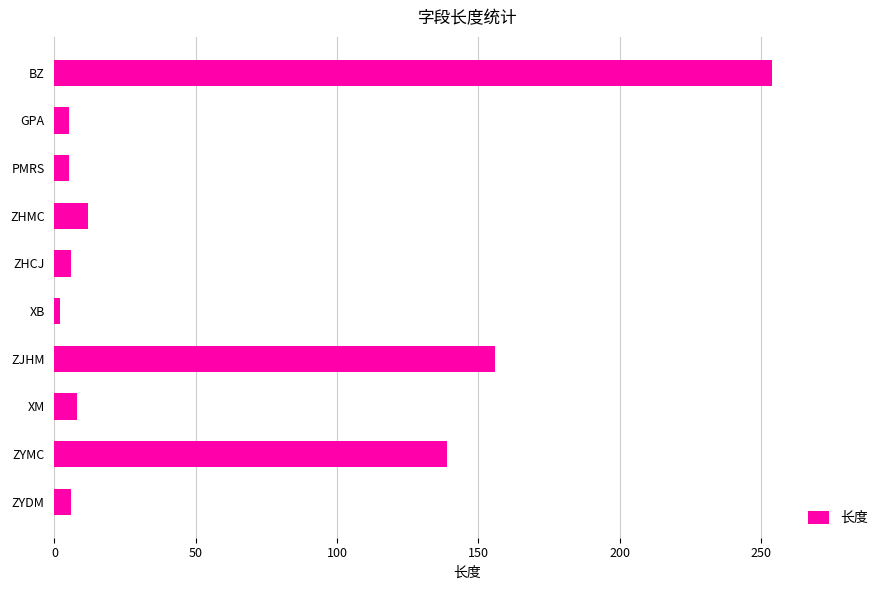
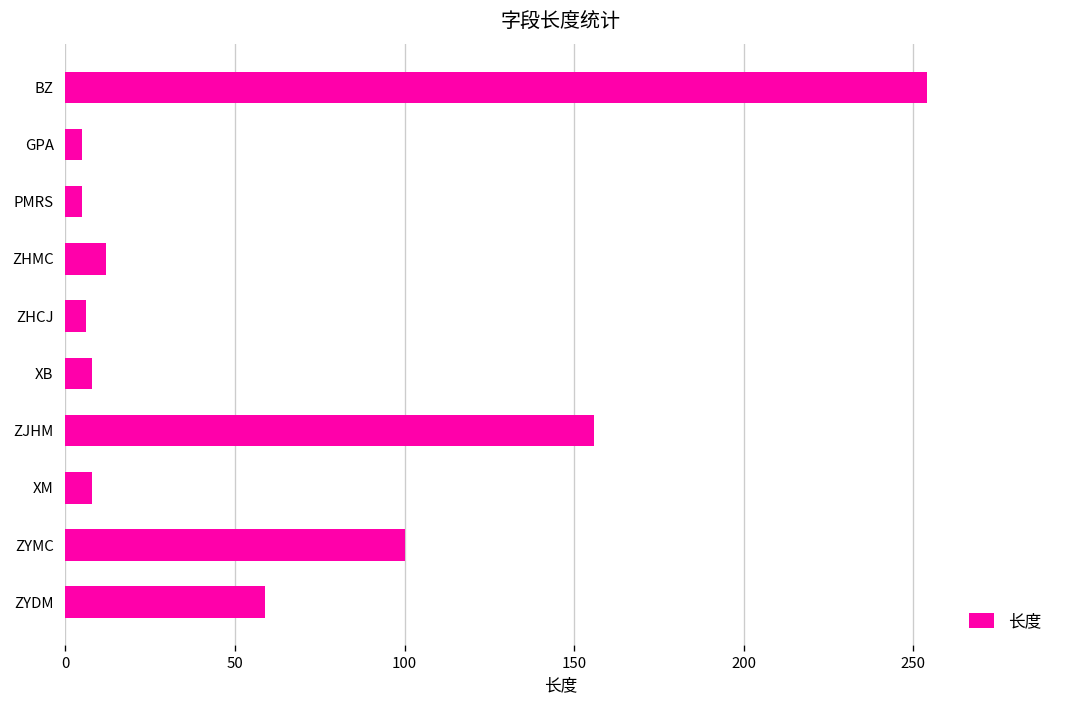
XB: 2 -> 8
ZYMC: 139 -> 100
ZYDM: 6 -> 59
